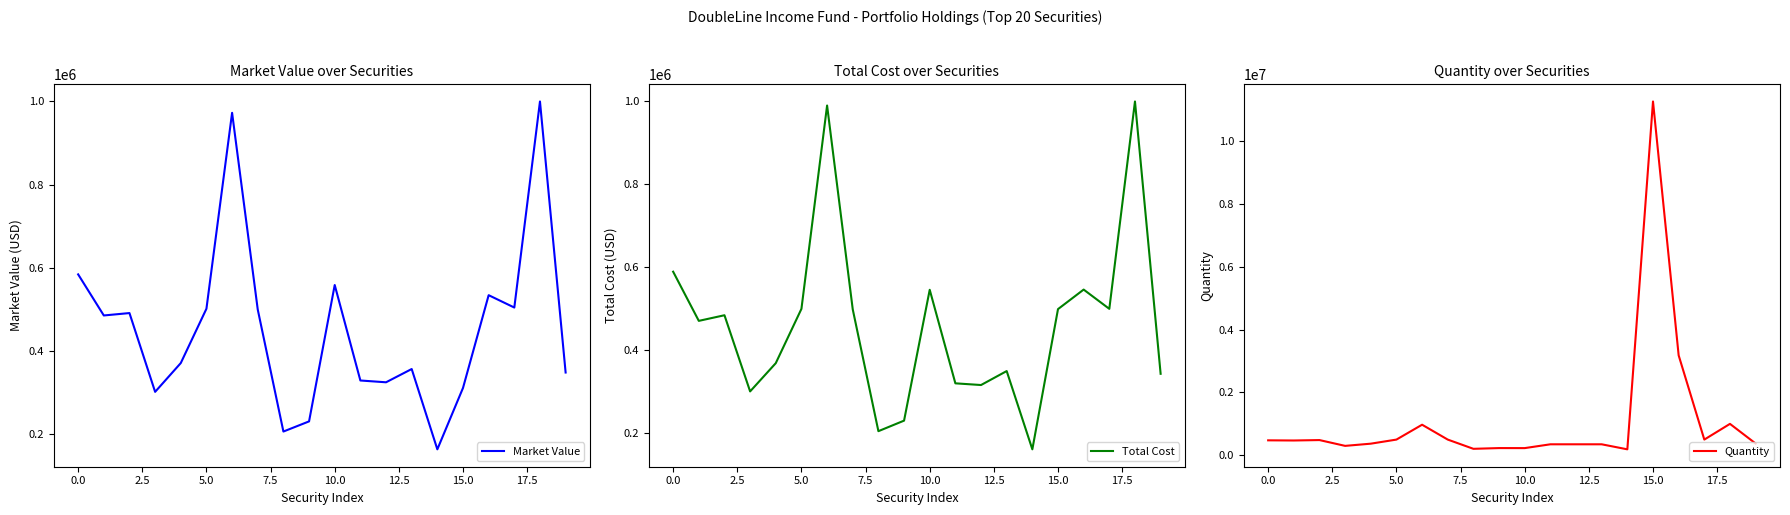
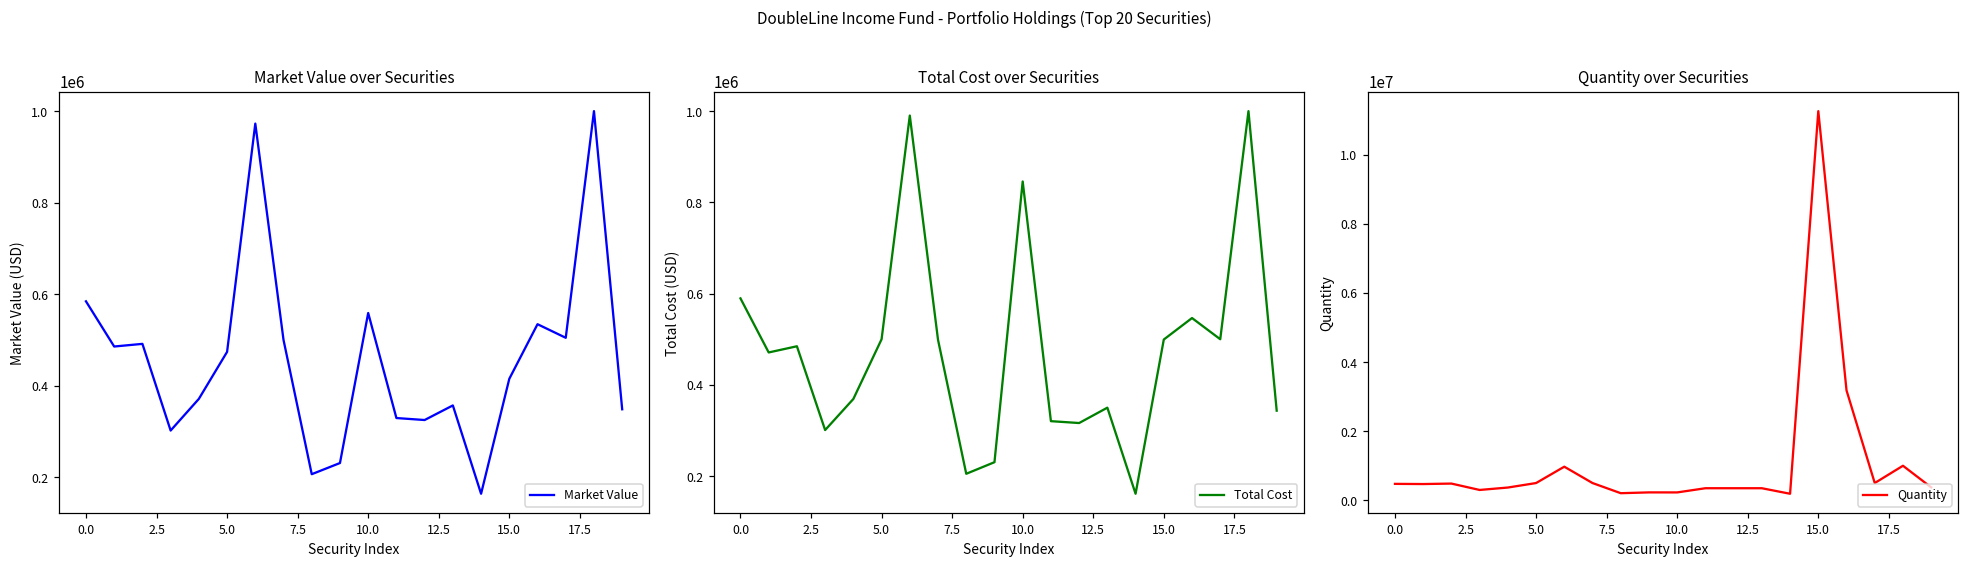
Market Value over Securities, 5.0: 500000 -> 470000
Market Value over Securities, 15.0: 310000 -> 420000
Total Cost over Securities, 10.0: 550000 -> 850000
